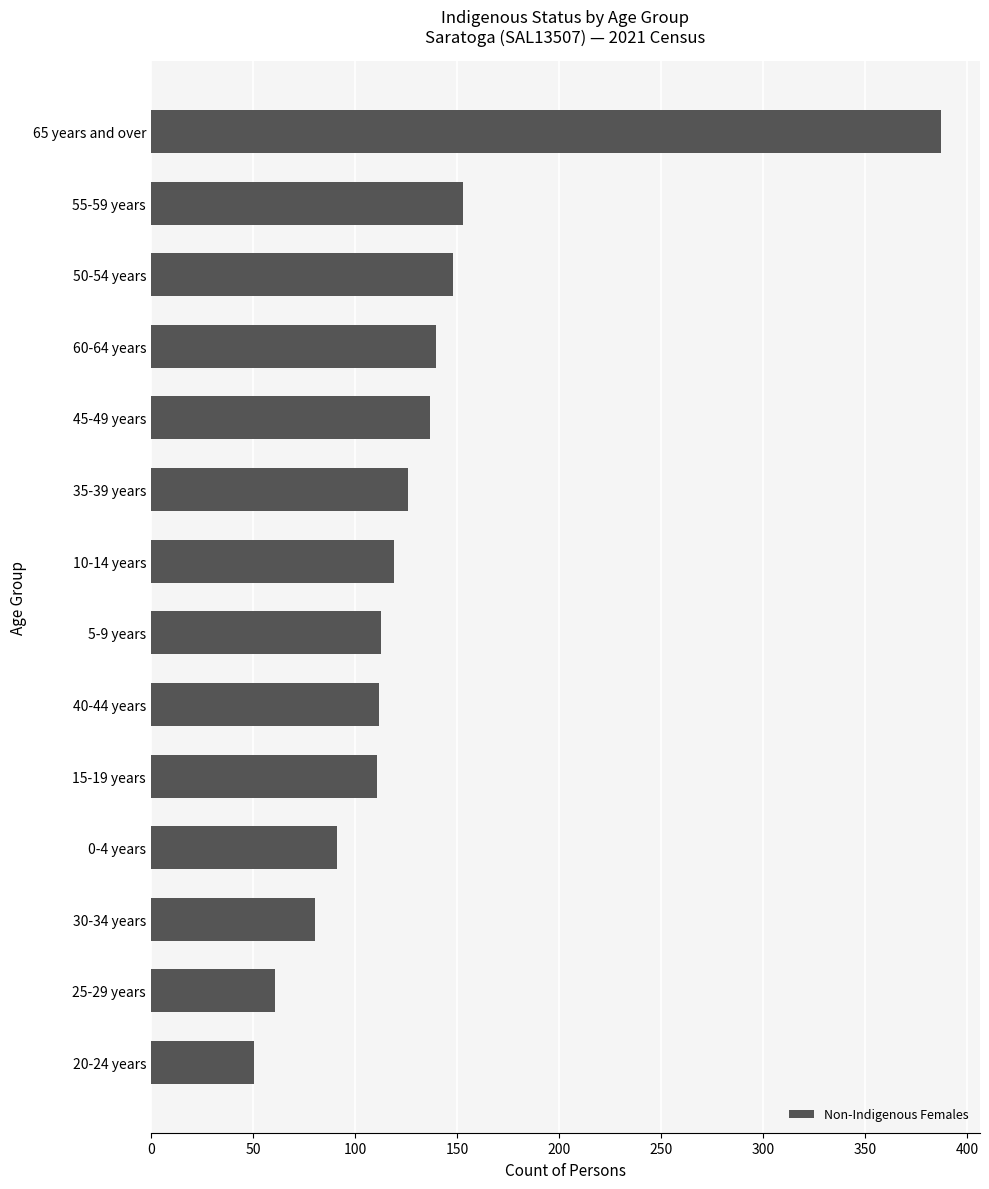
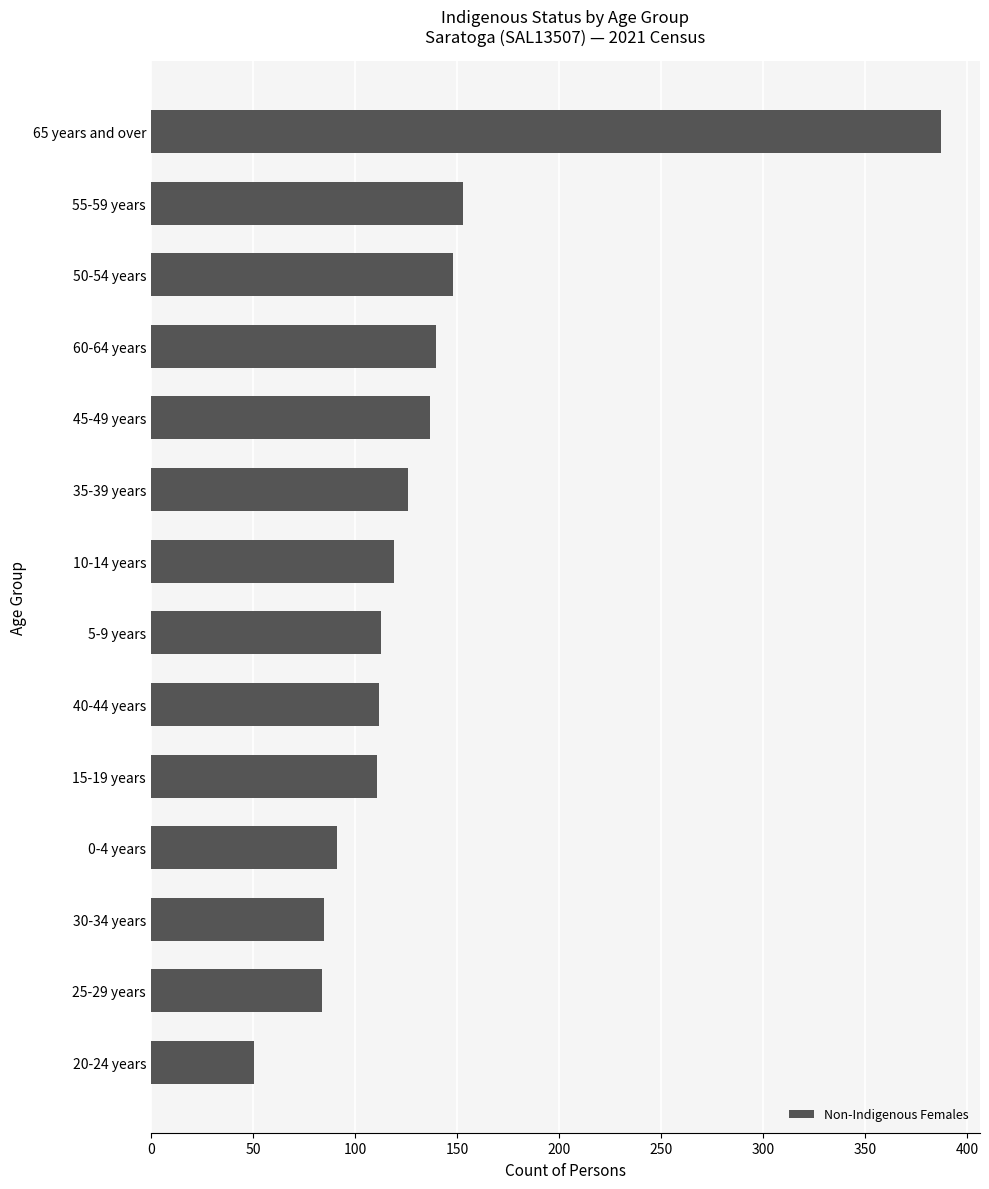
30-34 years: 80 -> 85
25-29 years: 61 -> 84
